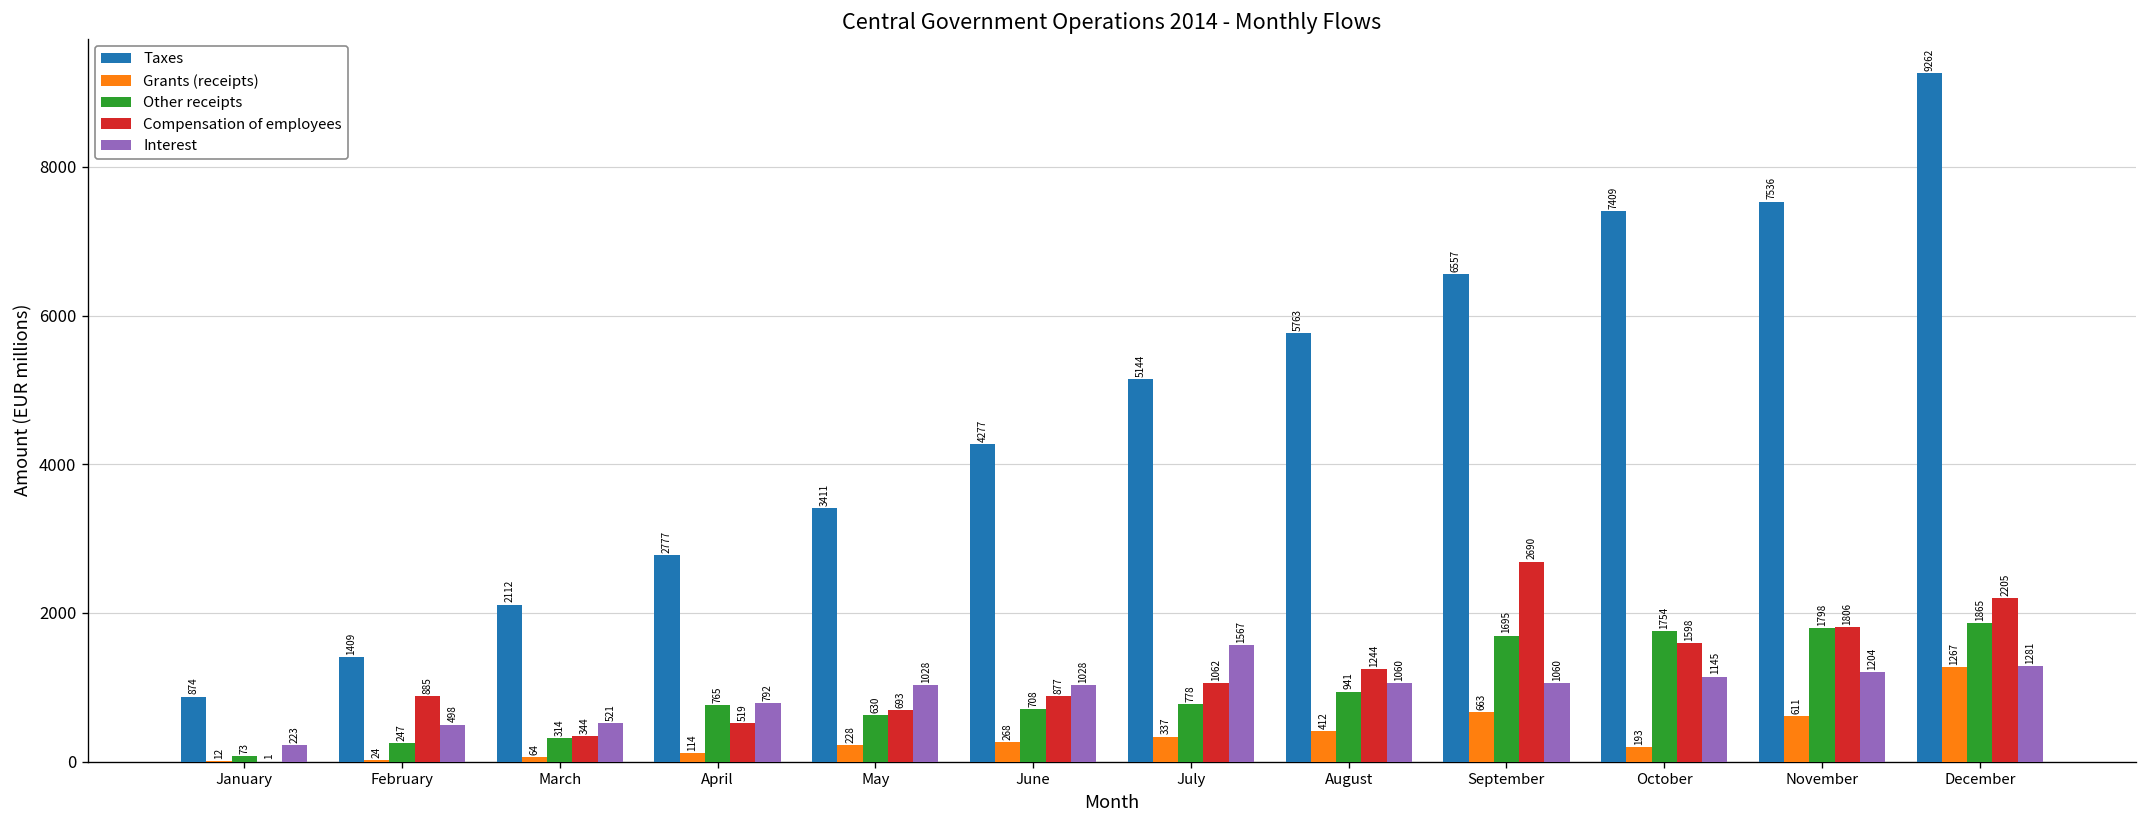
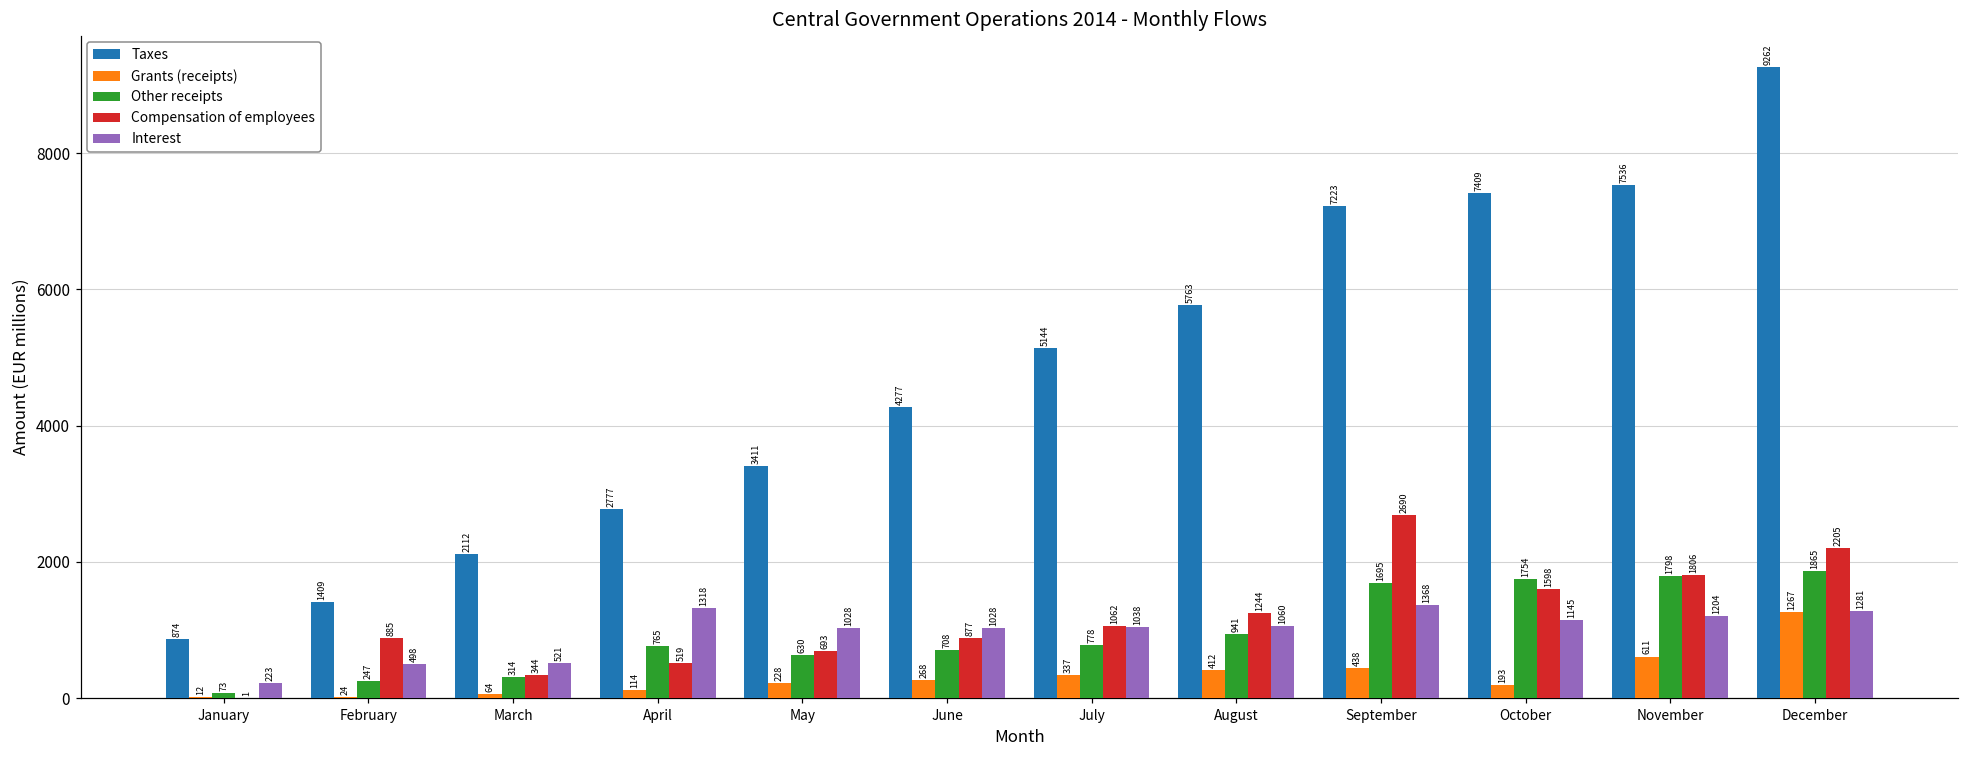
Interest, April: 792 -> 1318
Interest, July: 1567 -> 1038
Taxes, September: 6557 -> 7223
Grants (receipts), September: 663 -> 438
Interest, September: 1060 -> 1368
